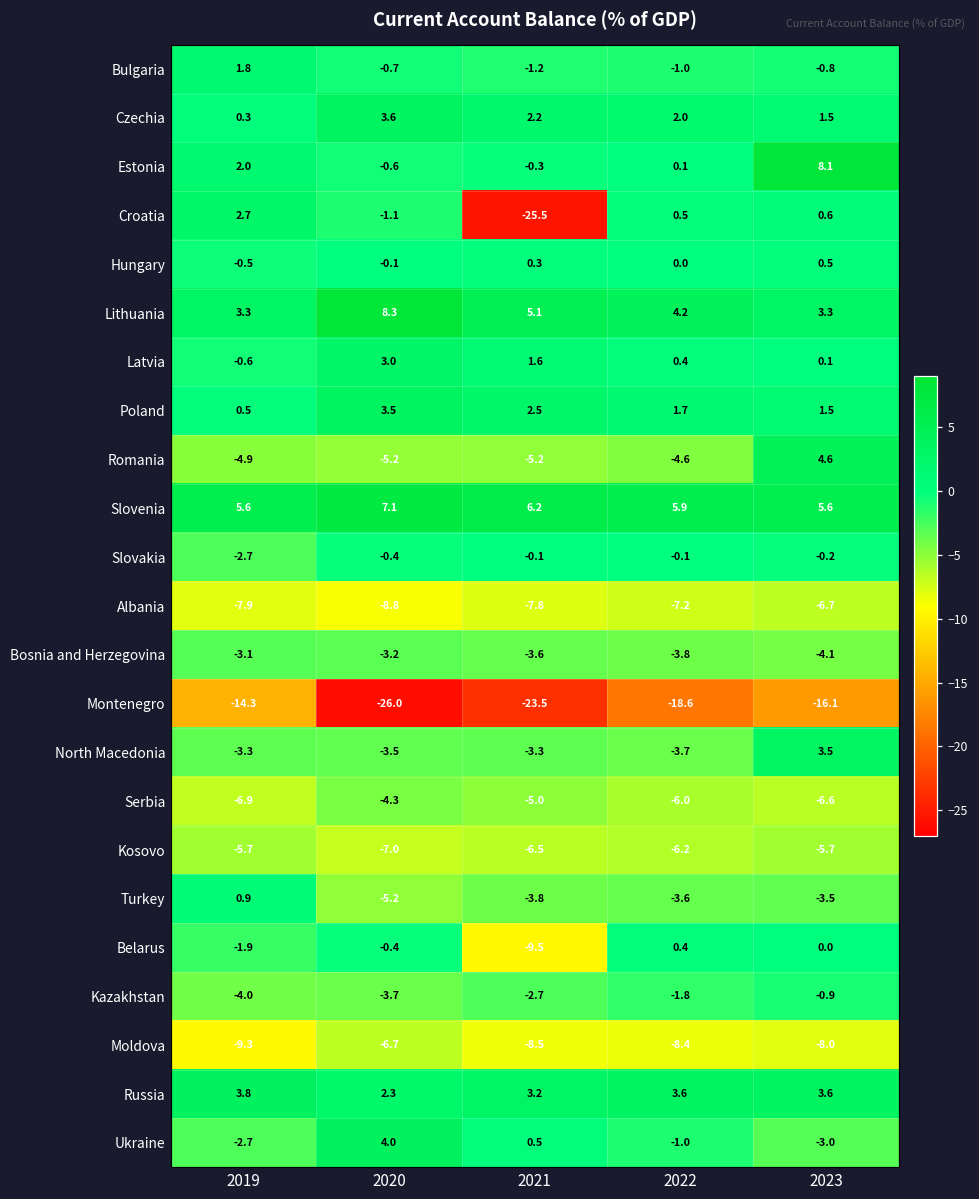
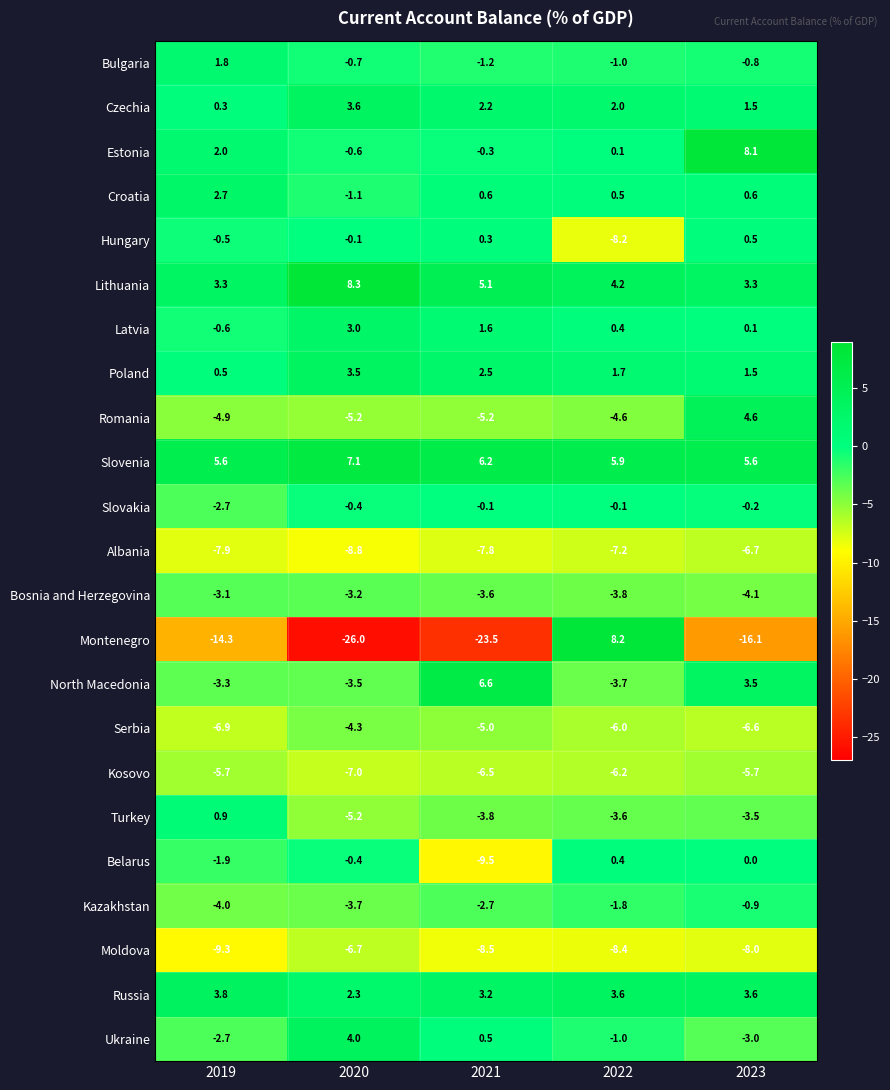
Croatia, 2021: -25.5 -> 0.6
Hungary, 2022: 0.0 -> -8.2
Montenegro, 2022: -18.6 -> 8.2
North Macedonia, 2021: -3.3 -> 6.6
